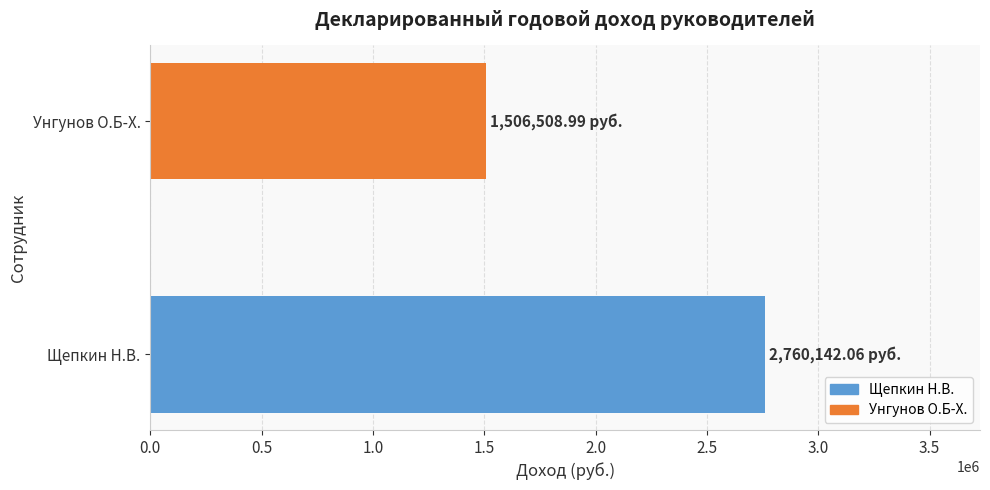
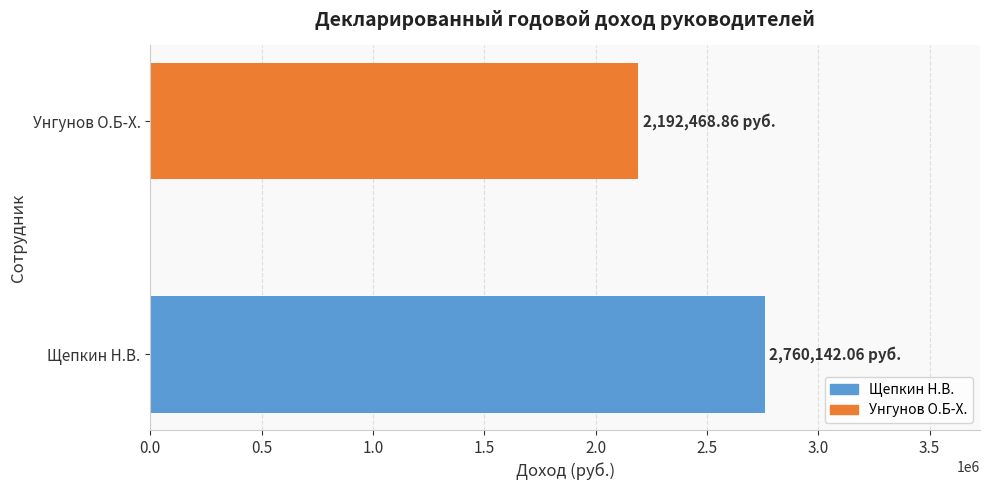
Унгунов О.Б-Х.: 1,506,508.99 -> 2,192,468.86
